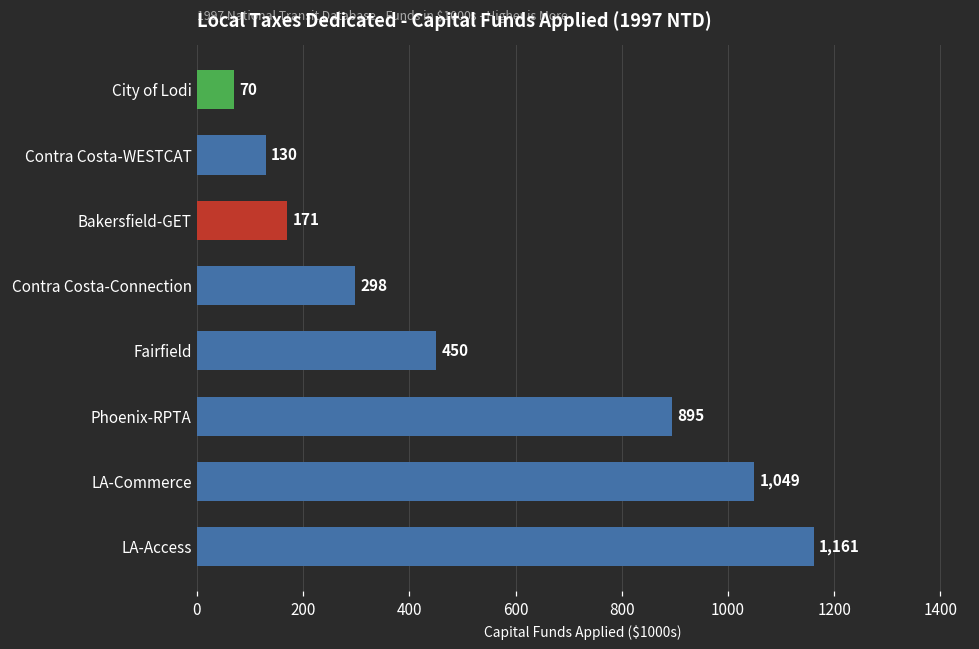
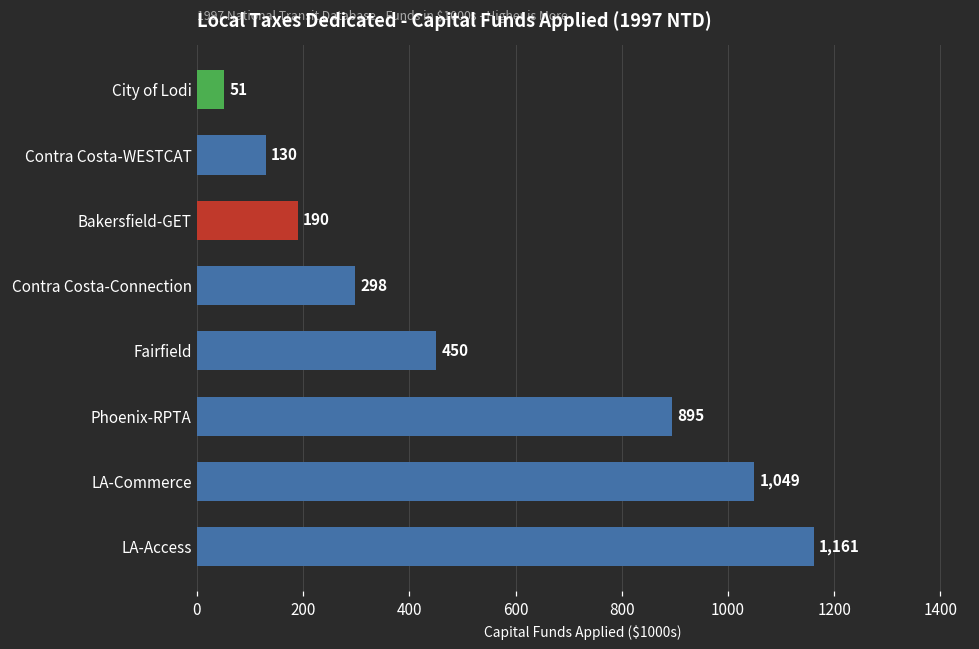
City of Lodi: 70 -> 51
Bakersfield-GET: 171 -> 190
